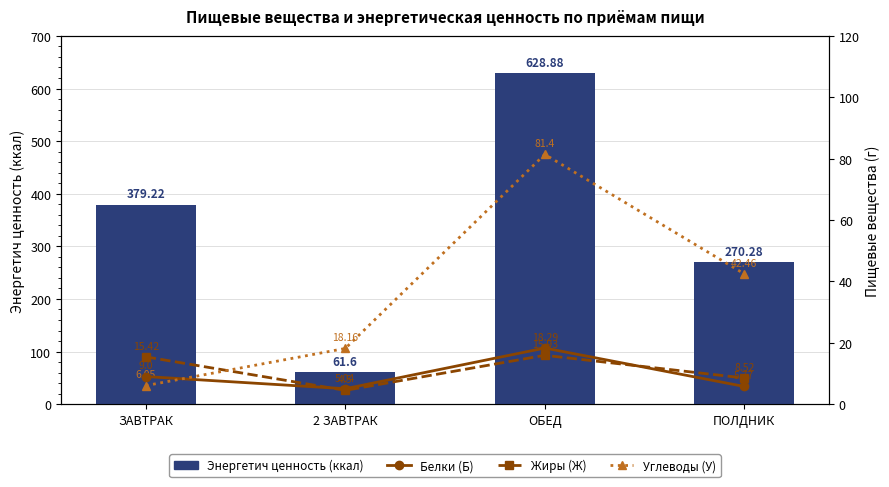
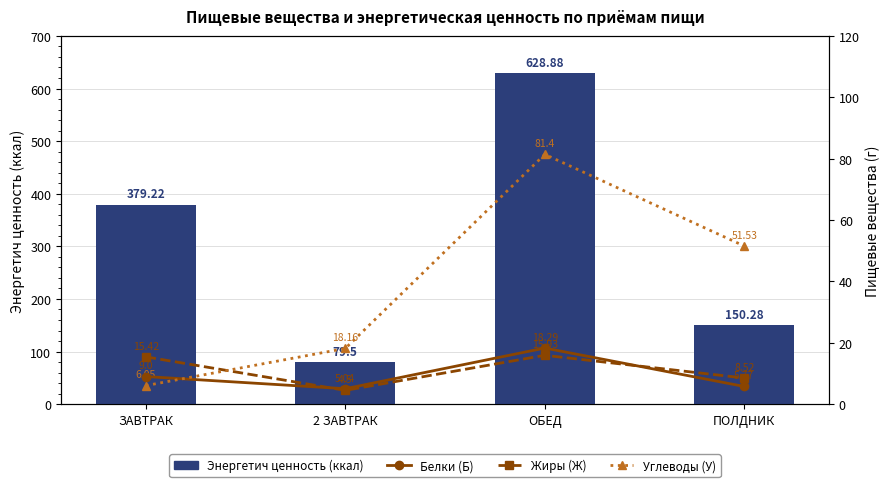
Энергетич ценность (ккал), 2 ЗАВТРАК: 61.6 -> 79.5
Энергетич ценность (ккал), ПОЛДНИК: 270.28 -> 150.28
Углеводы (У), ПОЛДНИК: 42.46 -> 51.53
